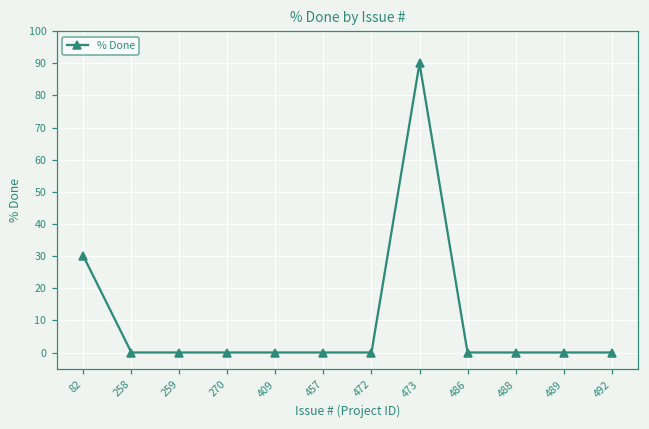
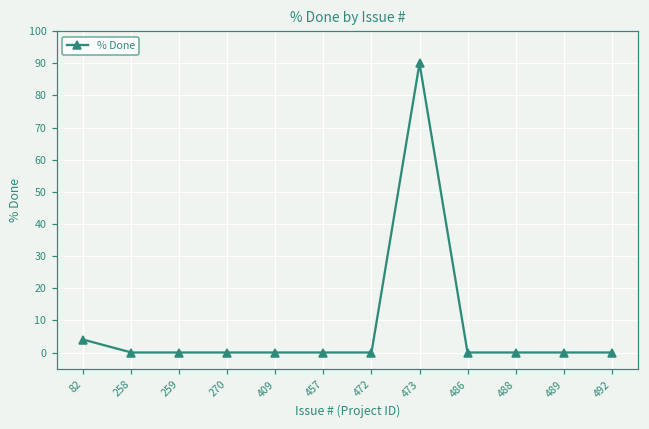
82: 30 -> 4
